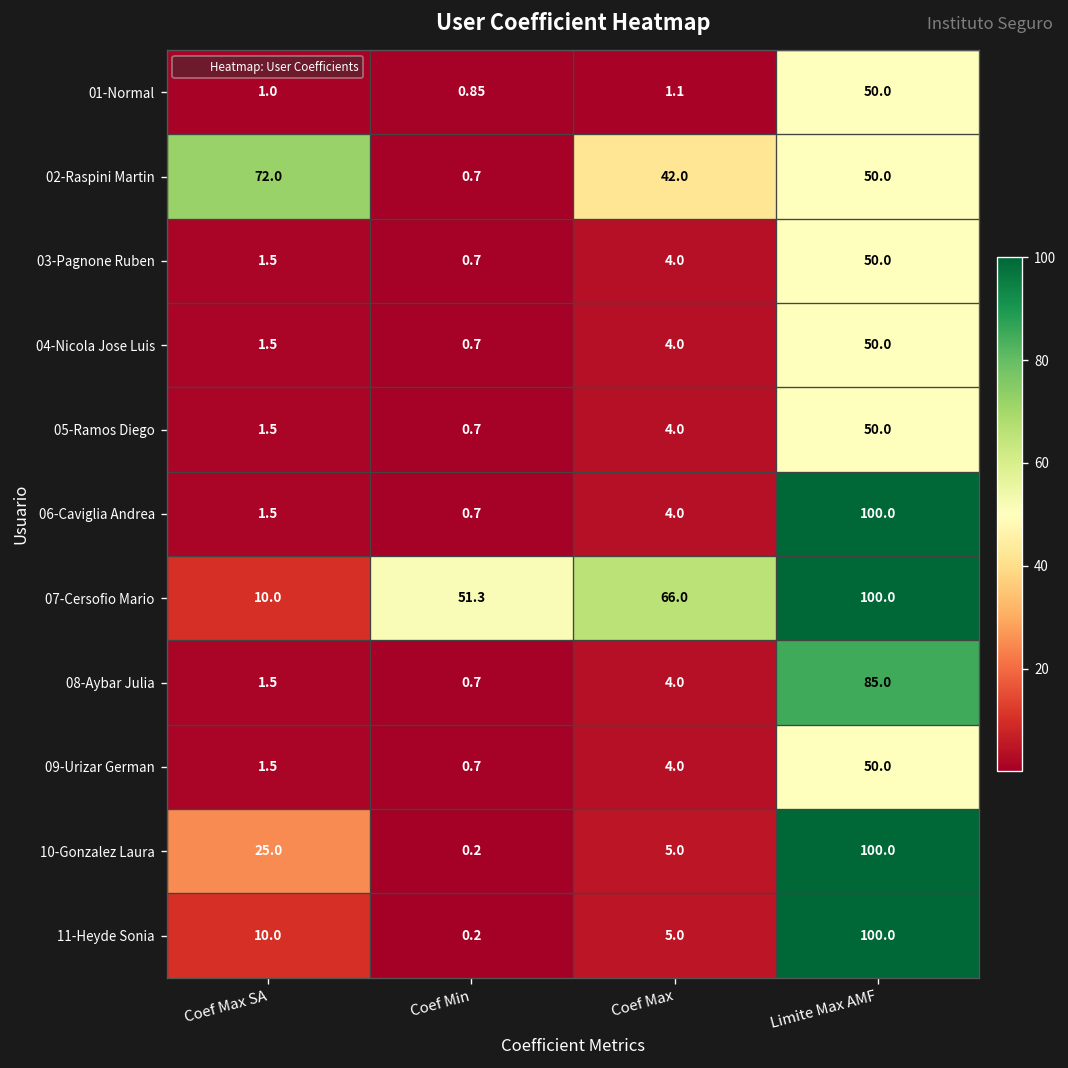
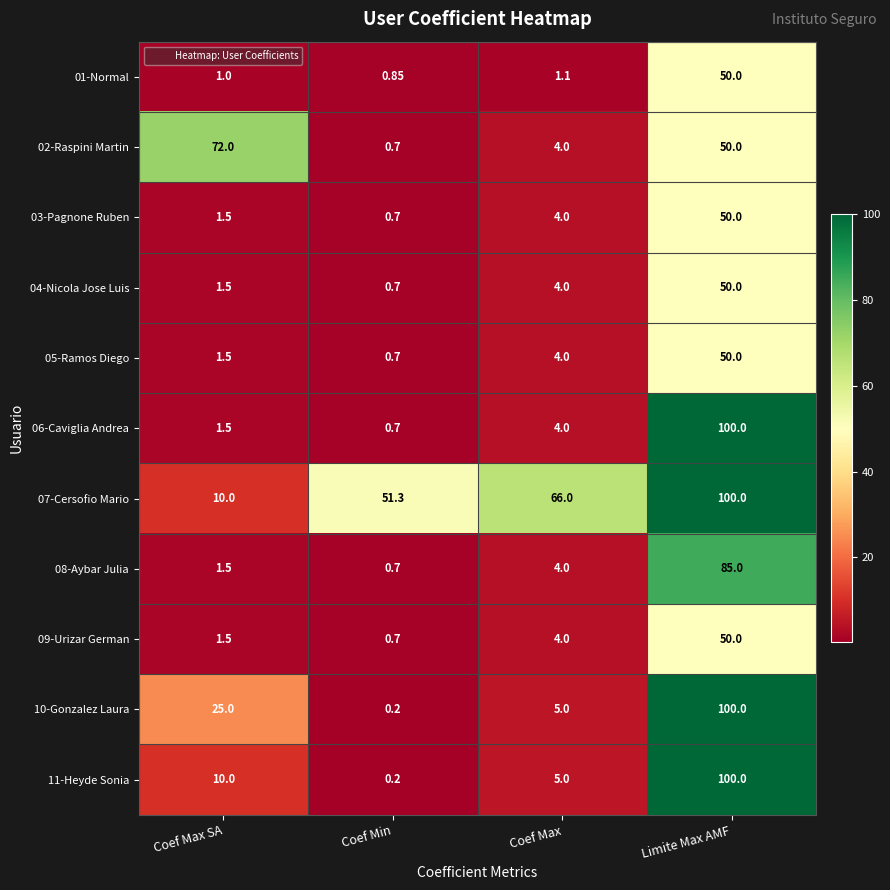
02-Raspini Martin, Coef Max: 42.0 -> 4.0
